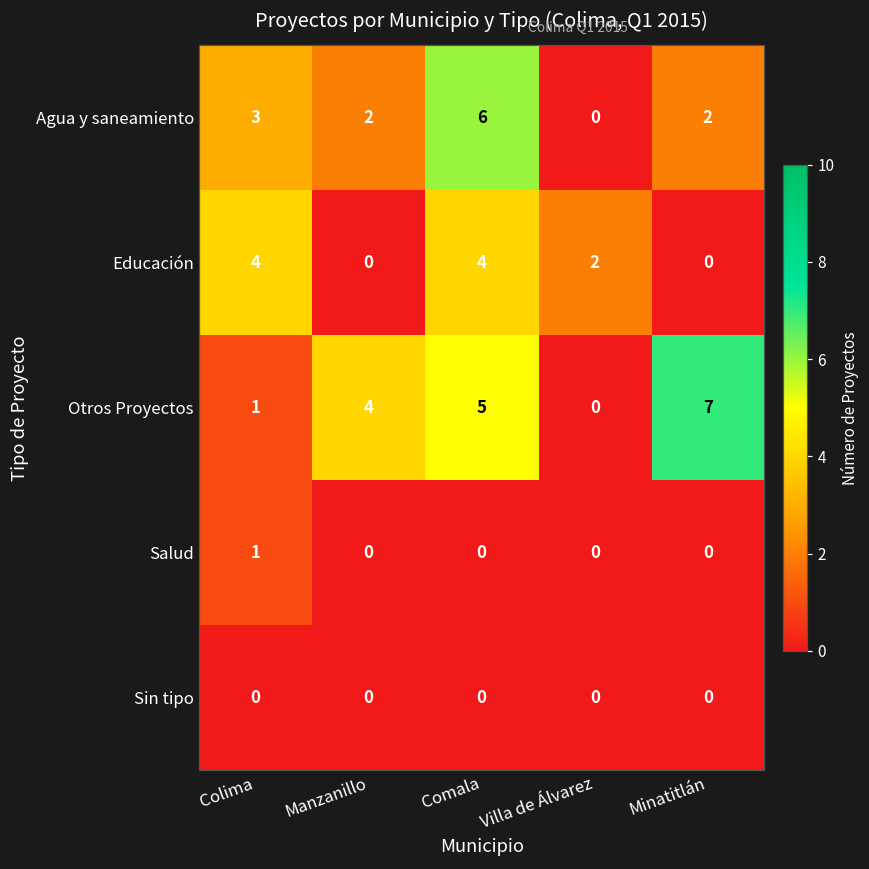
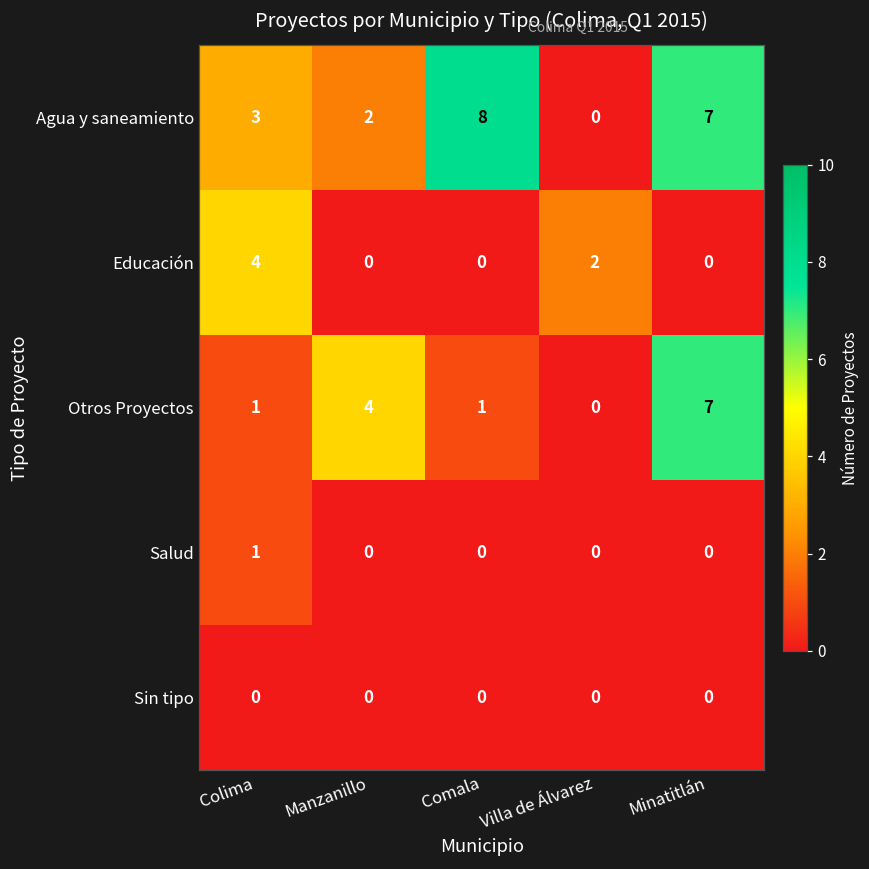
Agua y saneamiento, Comala: 6 -> 8
Agua y saneamiento, Minatitlán: 2 -> 7
Educación, Comala: 4 -> 0
Otros Proyectos, Comala: 5 -> 1
